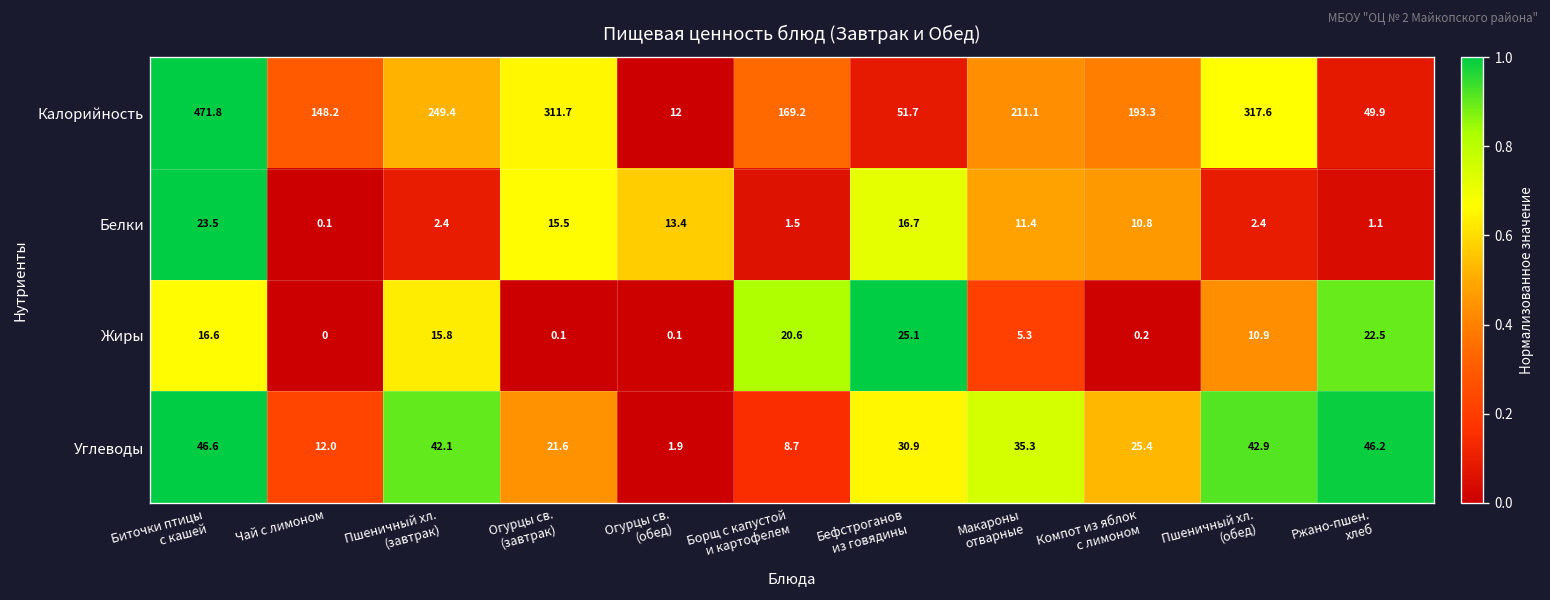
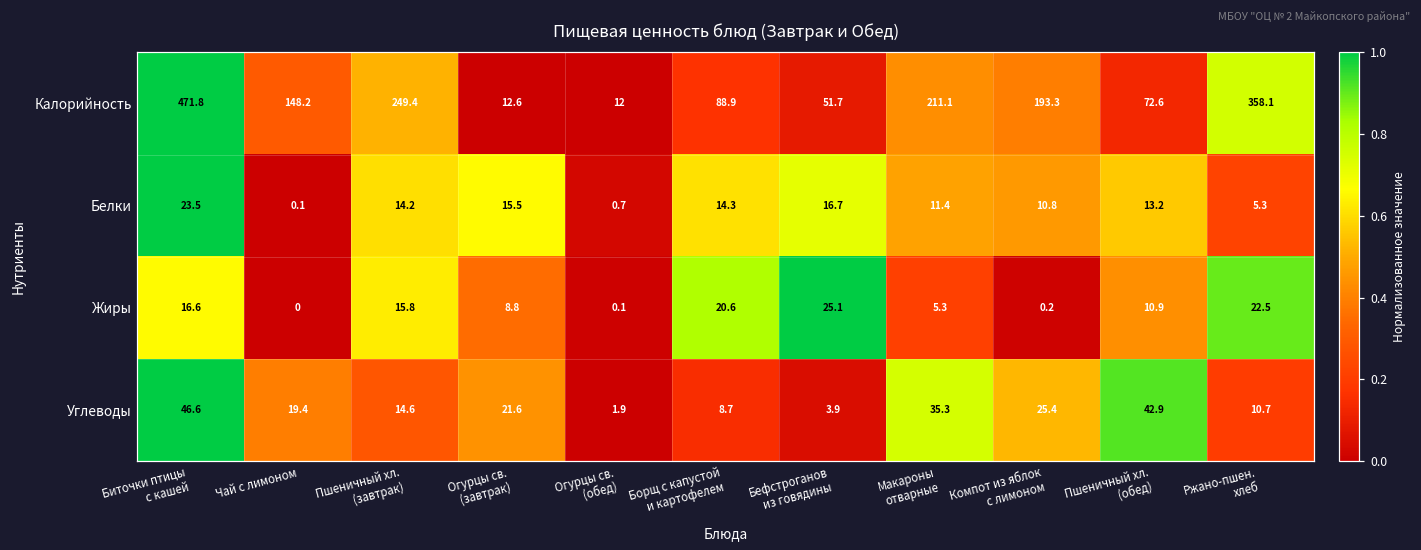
Калорийность, Огурцы св. (завтрак): 311.7 -> 12.6
Калорийность, Борщ с капустой и картофелем: 169.2 -> 88.9
Калорийность, Пшеничный хл. (обед): 317.6 -> 72.6
Калорийность, Ржано-пшен. хлеб: 49.9 -> 358.1
Белки, Пшеничный хл. (завтрак): 2.4 -> 14.2
Белки, Огурцы св. (обед): 13.4 -> 0.7
Белки, Борщ с капустой и картофелем: 1.5 -> 14.3
Белки, Пшеничный хл. (обед): 2.4 -> 13.2
Белки, Ржано-пшен. хлеб: 1.1 -> 5.3
Жиры, Огурцы св. (завтрак): 0.1 -> 8.8
Углеводы, Чай с лимоном: 12.0 -> 19.4
Углеводы, Пшеничный хл. (завтрак): 42.1 -> 14.6
Углеводы, Бефстроганов из говядины: 30.9 -> 3.9
Углеводы, Ржано-пшен. хлеб: 46.2 -> 10.7
